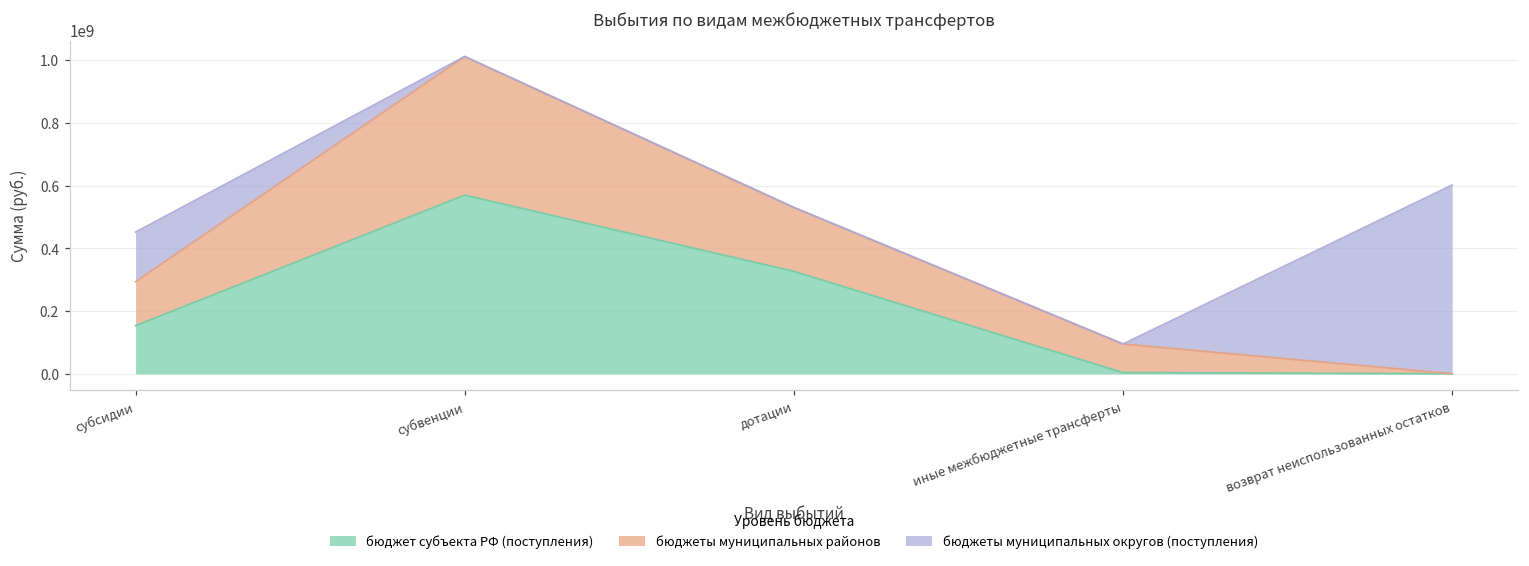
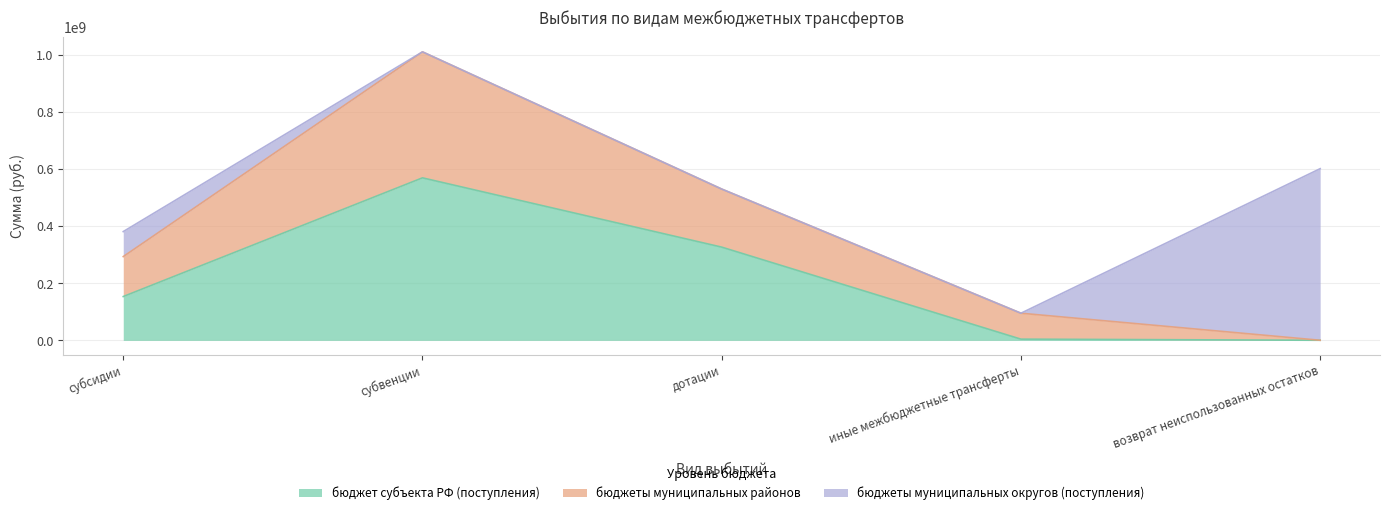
бюджеты муниципальных округов (поступления), субсидии: 160000000 -> 90000000
